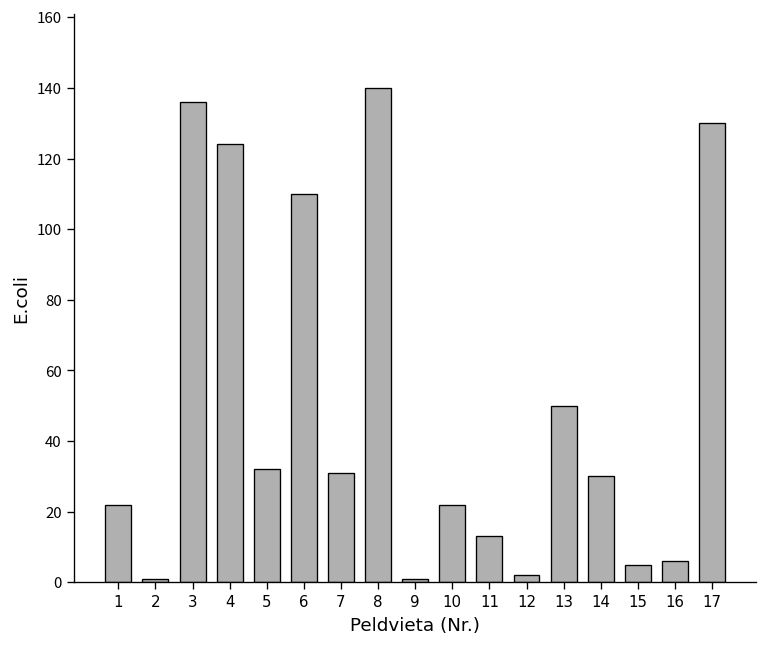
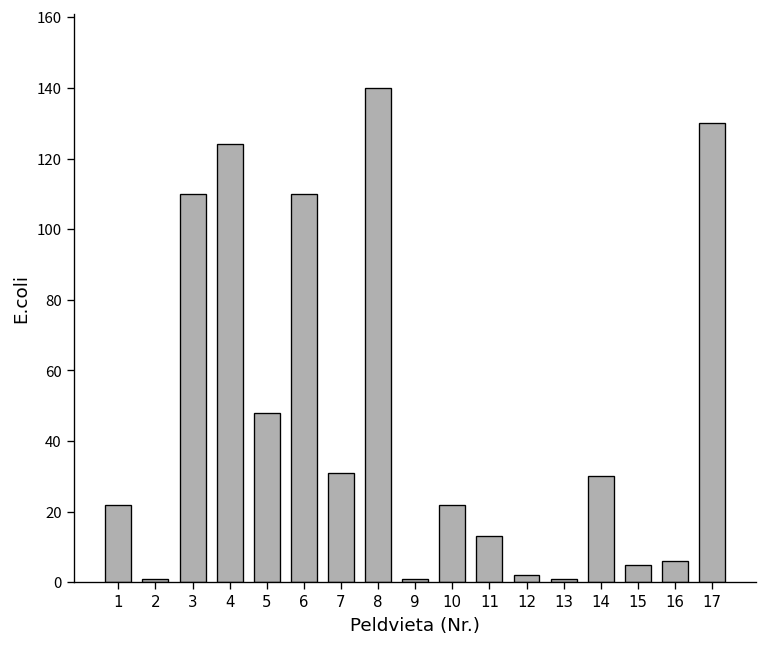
3: 136 -> 110
5: 32 -> 48
13: 50 -> 1
